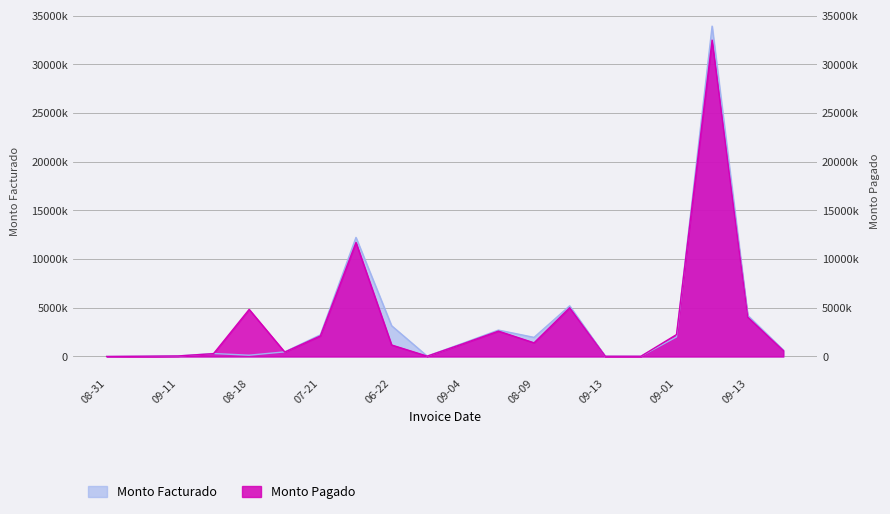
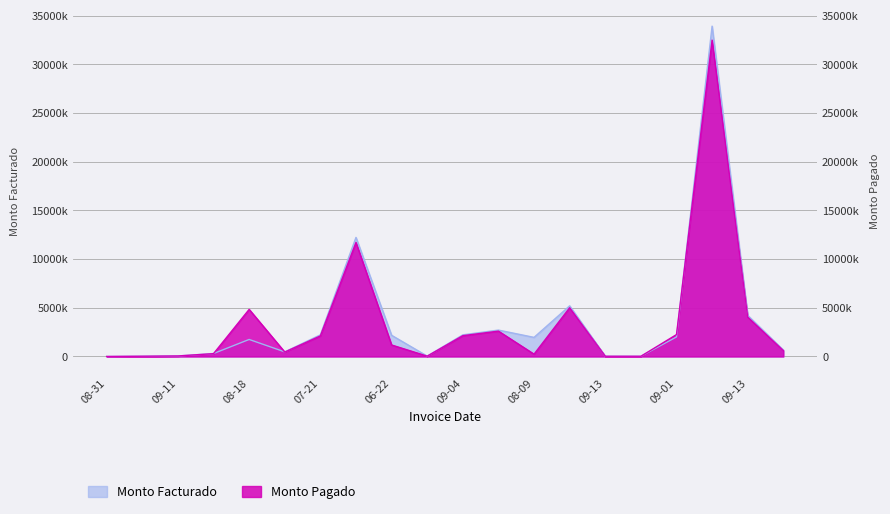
Monto Facturado, 08-18: 0 -> 2000000
Monto Facturado, 06-22: 3000000 -> 2000000
Monto Facturado, 09-04: 1000000 -> 2000000
Monto Pagado, 09-04: 1000000 -> 2000000
Monto Pagado, 08-09: 1000000 -> 0
